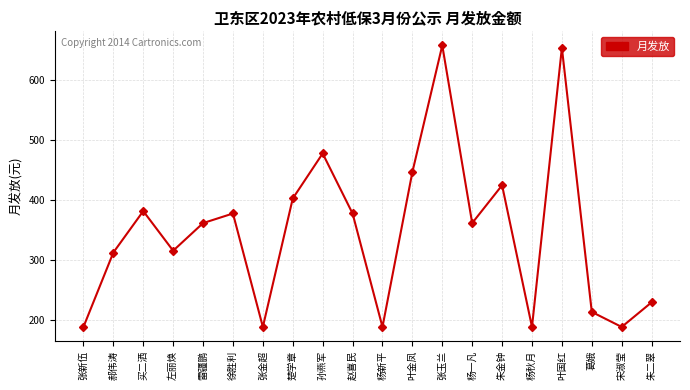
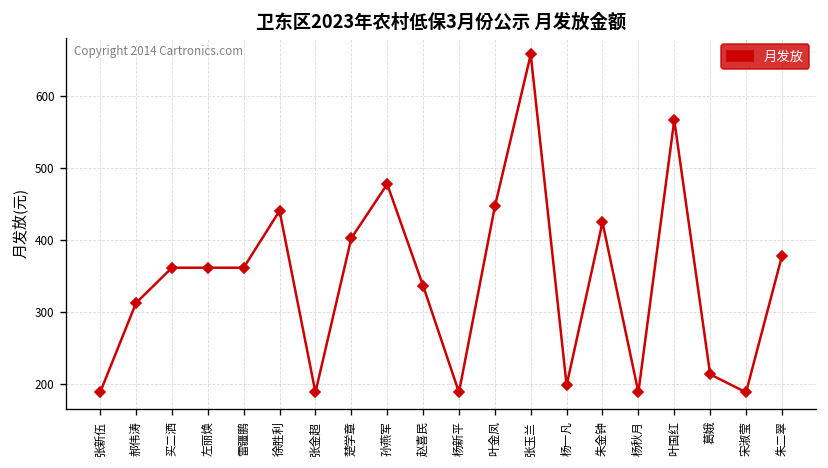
买二洒: 380 -> 360
左丽焕: 320 -> 360
徐胜利: 380 -> 440
赵喜民: 380 -> 340
杨一凡: 360 -> 200
叶国红: 650 -> 570
朱二翠: 230 -> 380
